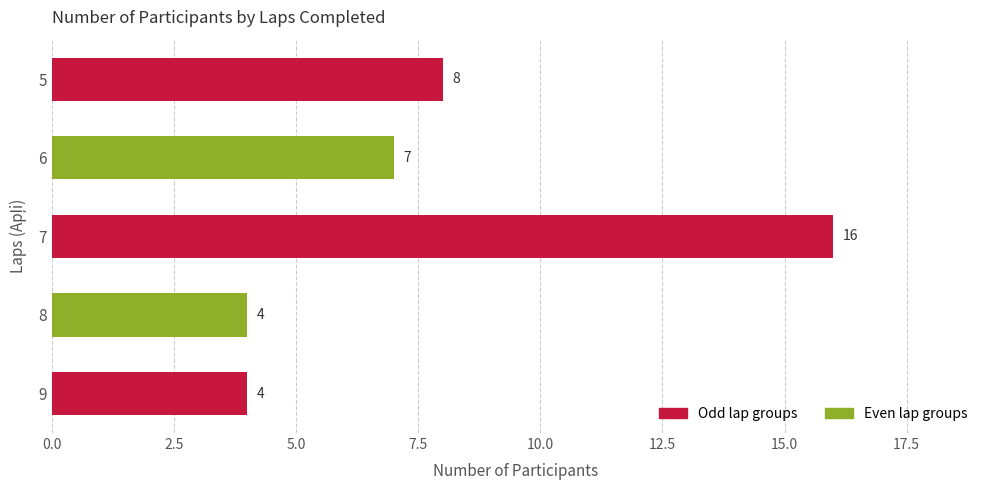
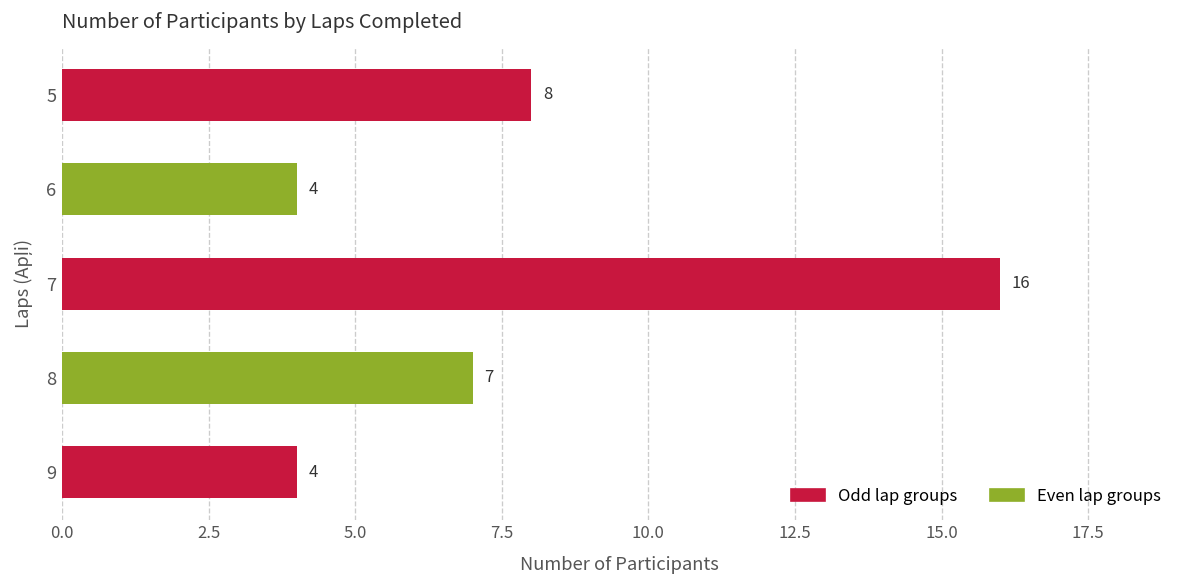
6: 7 -> 4
8: 4 -> 7
